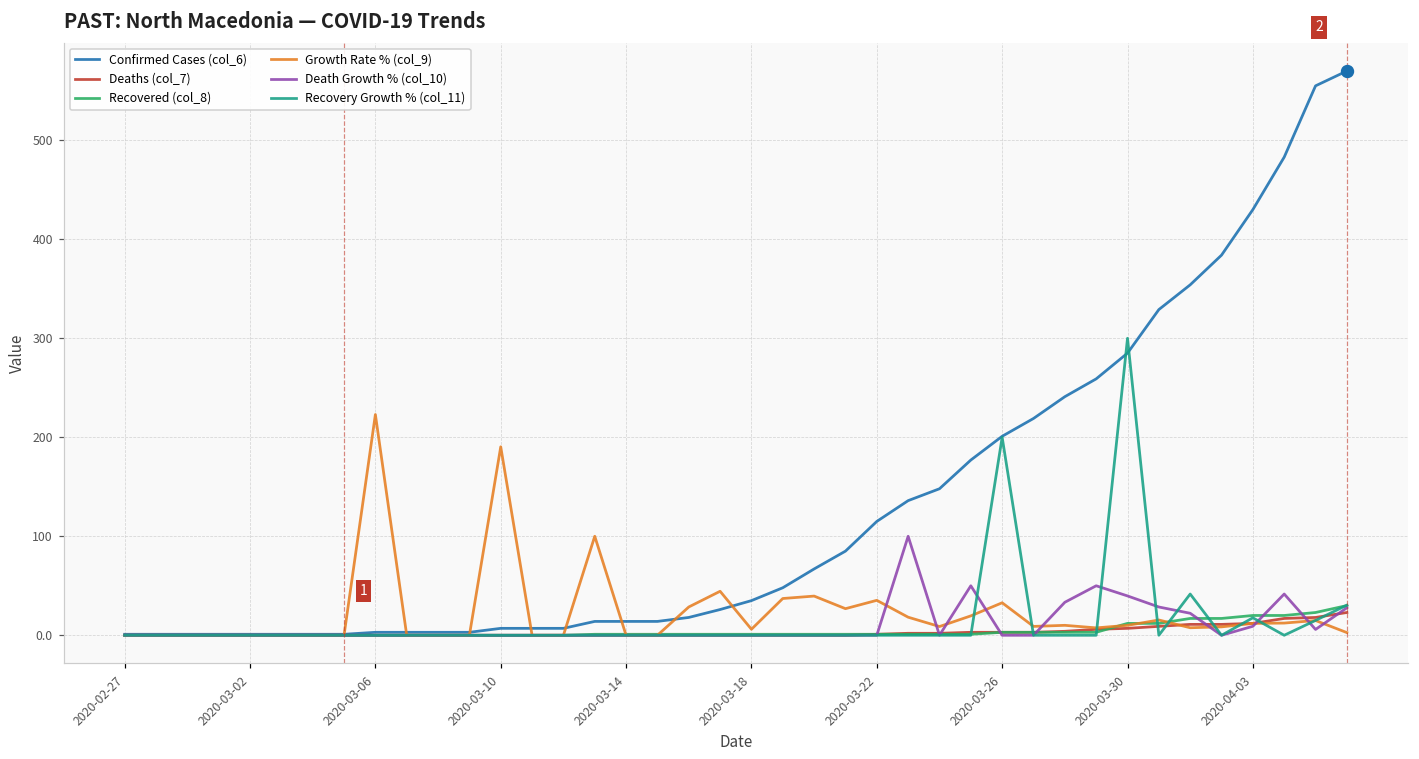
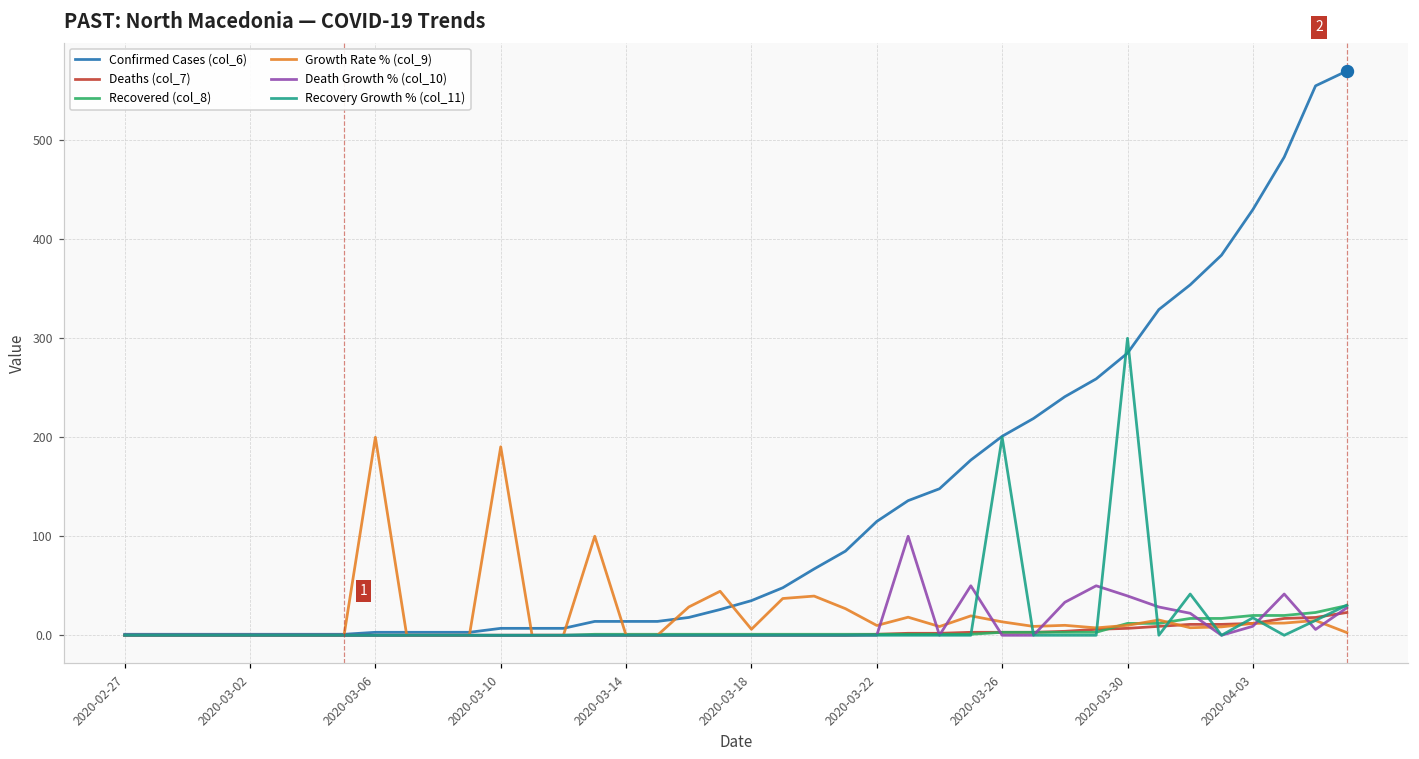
Growth Rate % (col_9), 2020-03-06: 220 -> 200
Growth Rate % (col_9), 2020-03-22: 40 -> 10
Growth Rate % (col_9), 2020-03-26: 30 -> 10
